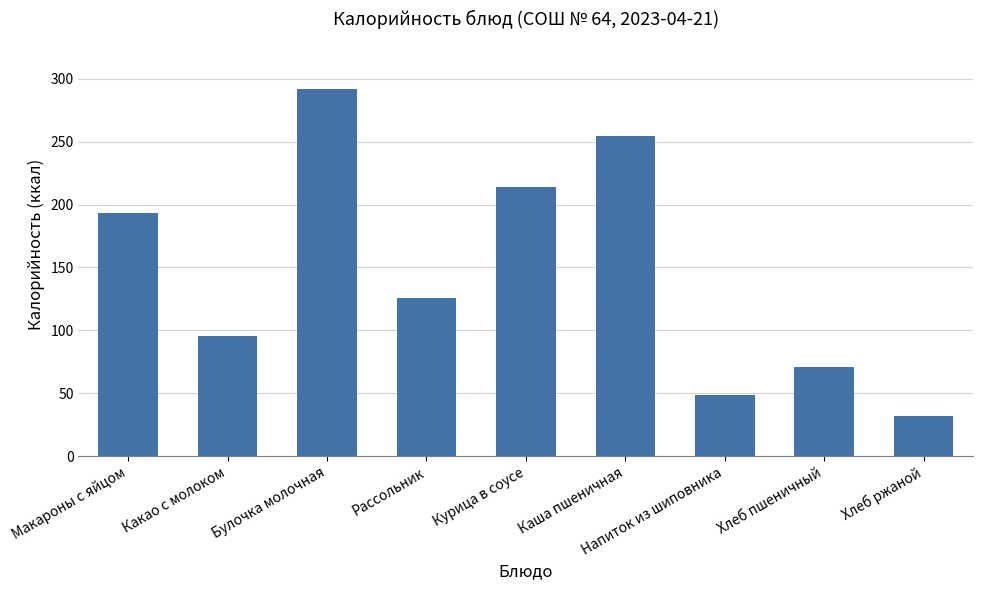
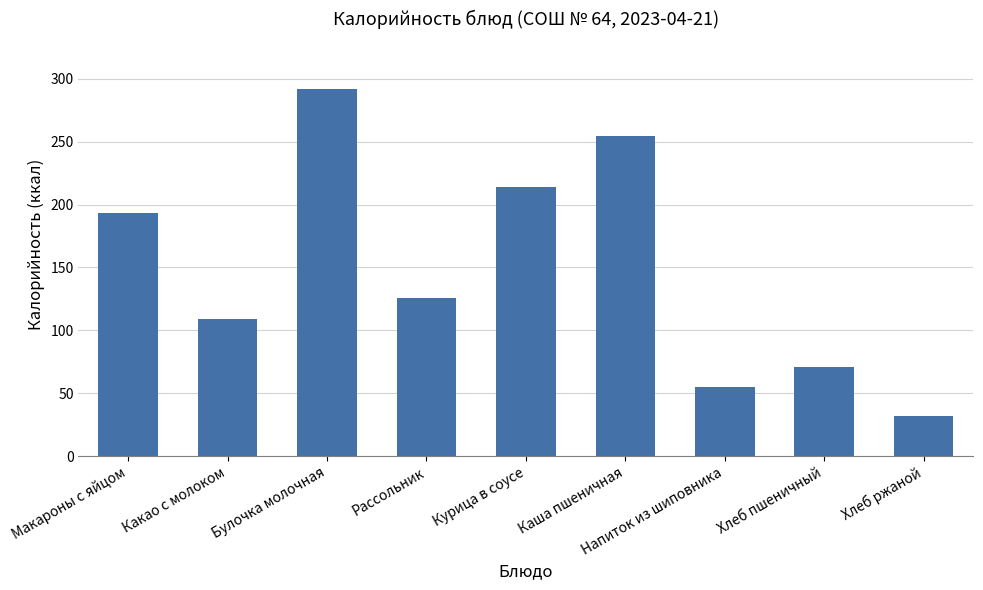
Какао с молоком: 95 -> 109
Напиток из шиповника: 48 -> 55
